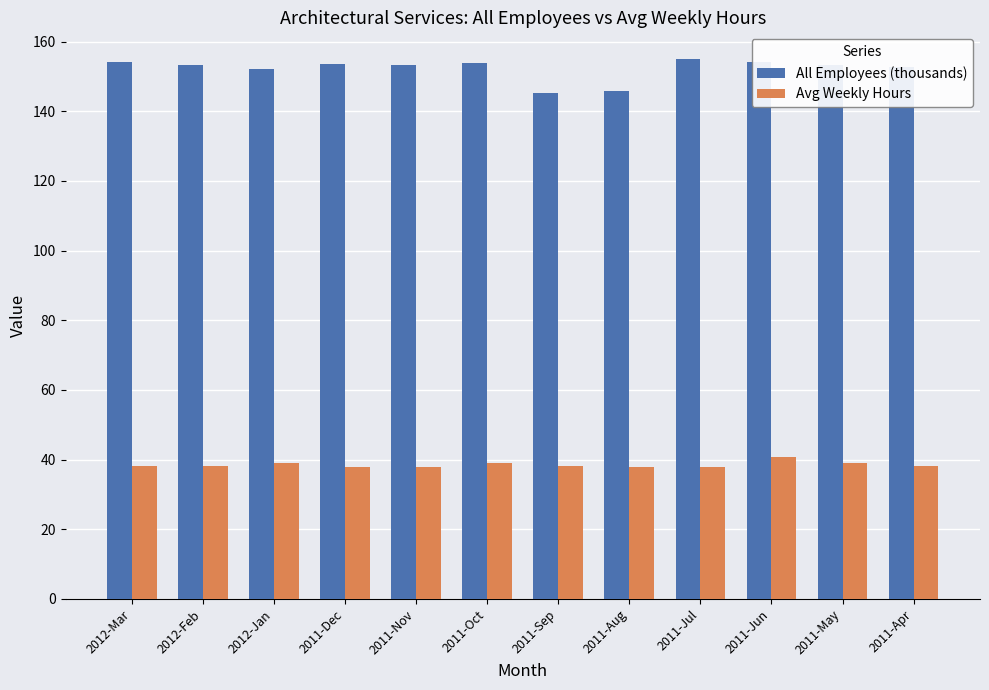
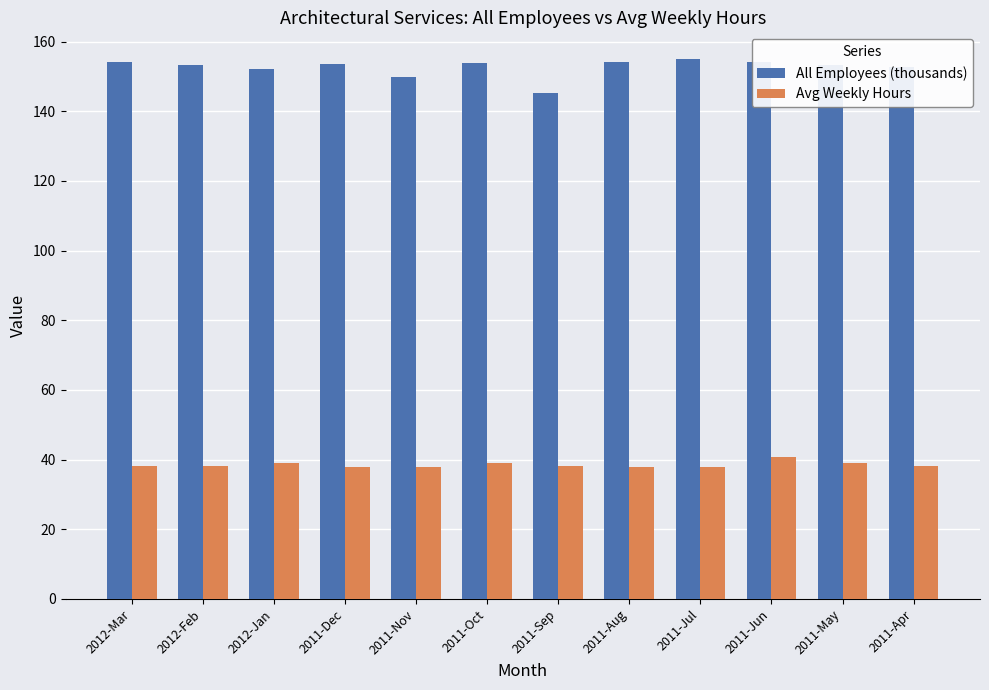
All Employees (thousands), 2011-Nov: 153 -> 150
All Employees (thousands), 2011-Aug: 146 -> 154
